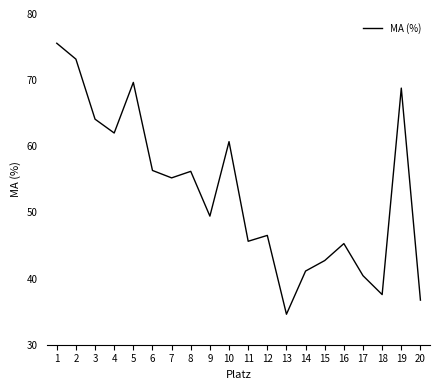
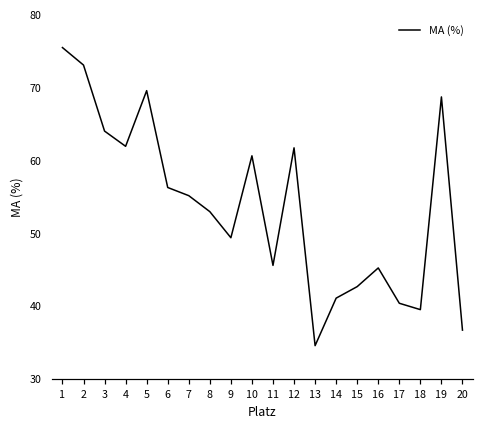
8: 56 -> 53
12: 47 -> 62
18: 38 -> 40
